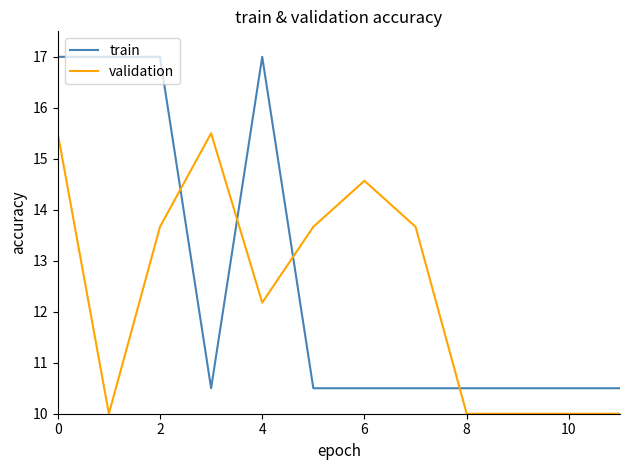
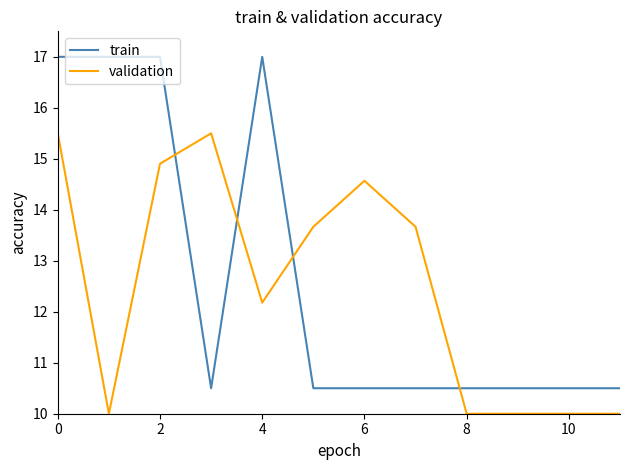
validation, 2: 13.7 -> 14.9
